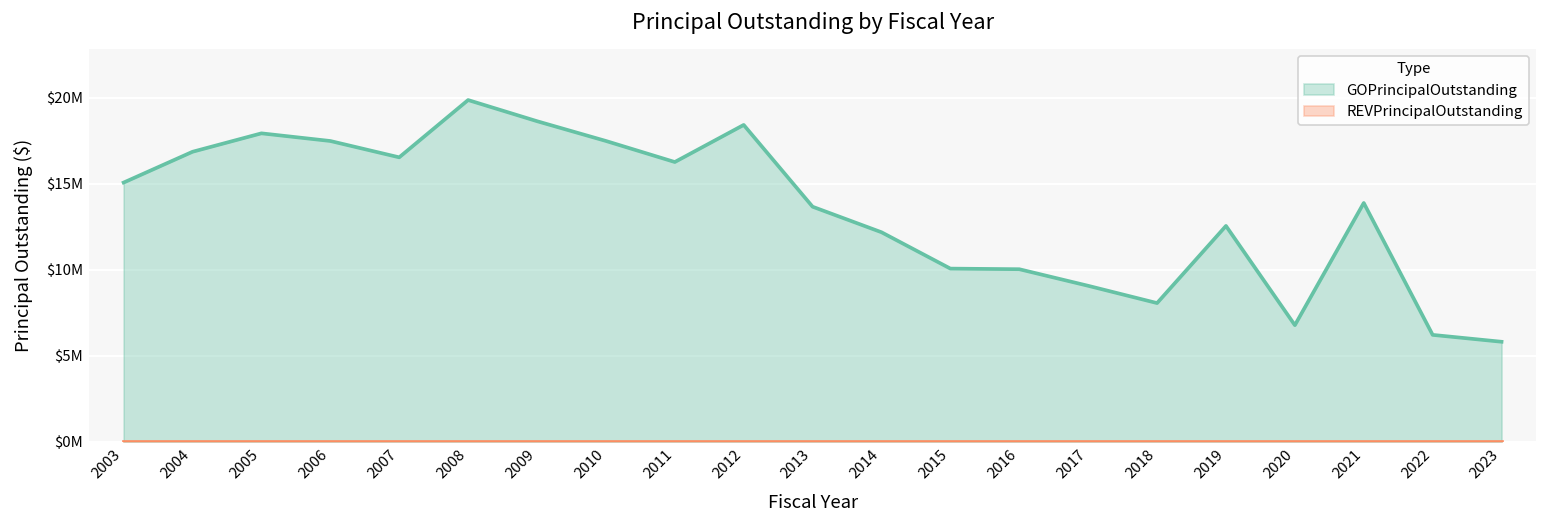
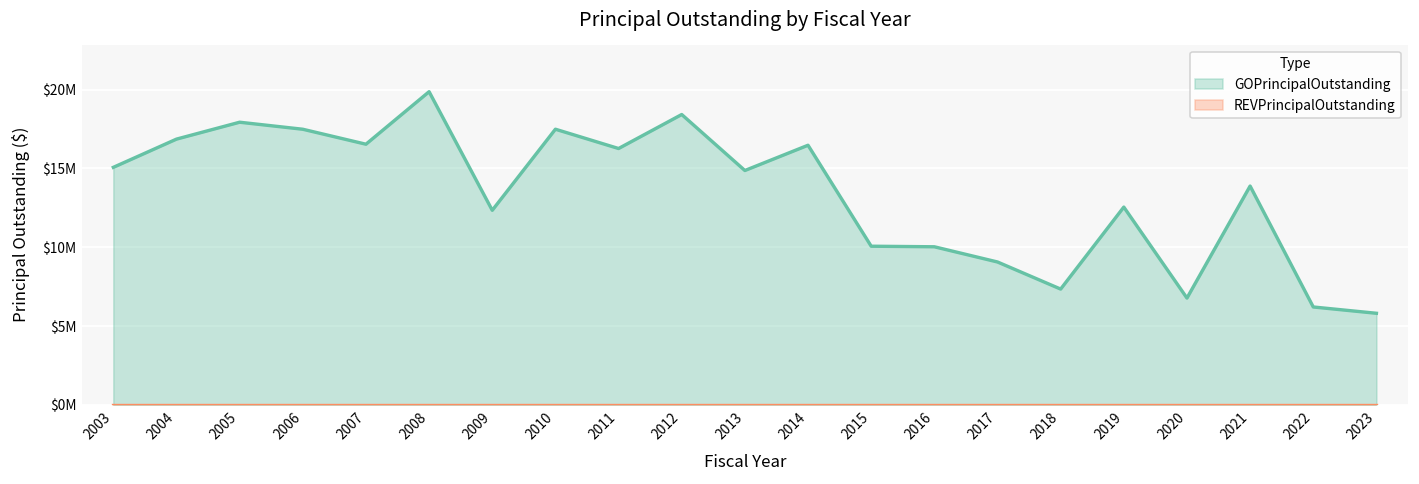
GOPrincipalOutstanding, 2009: $18600000 -> $12300000
GOPrincipalOutstanding, 2013: $13700000 -> $14900000
GOPrincipalOutstanding, 2014: $12200000 -> $16500000
GOPrincipalOutstanding, 2018: $8100000 -> $7300000
